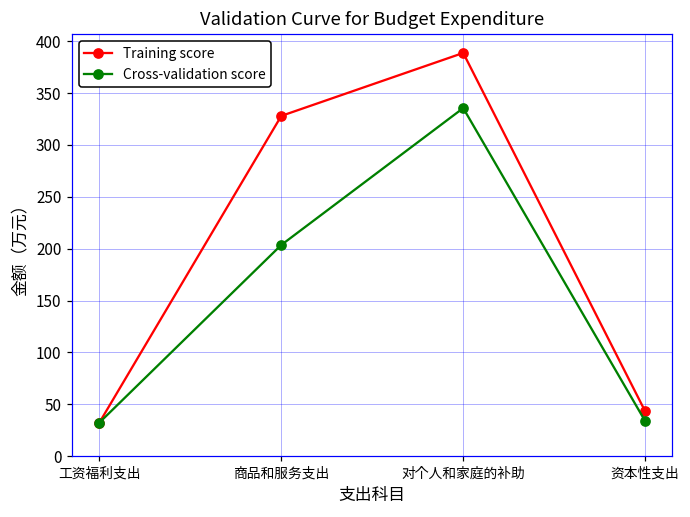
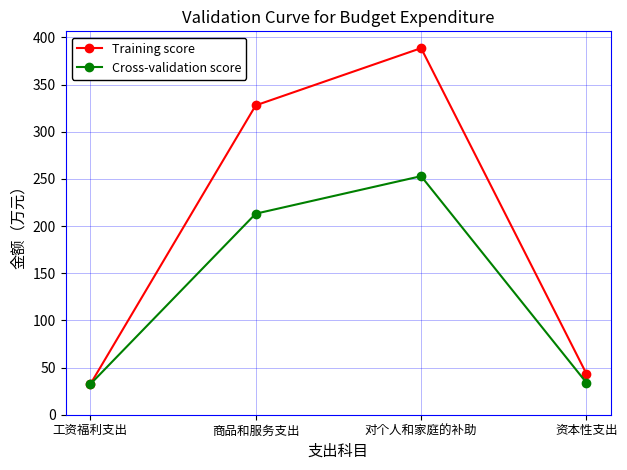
Cross-validation score, 商品和服务支出: 200 -> 210
Cross-validation score, 对个人和家庭的补助: 340 -> 250
